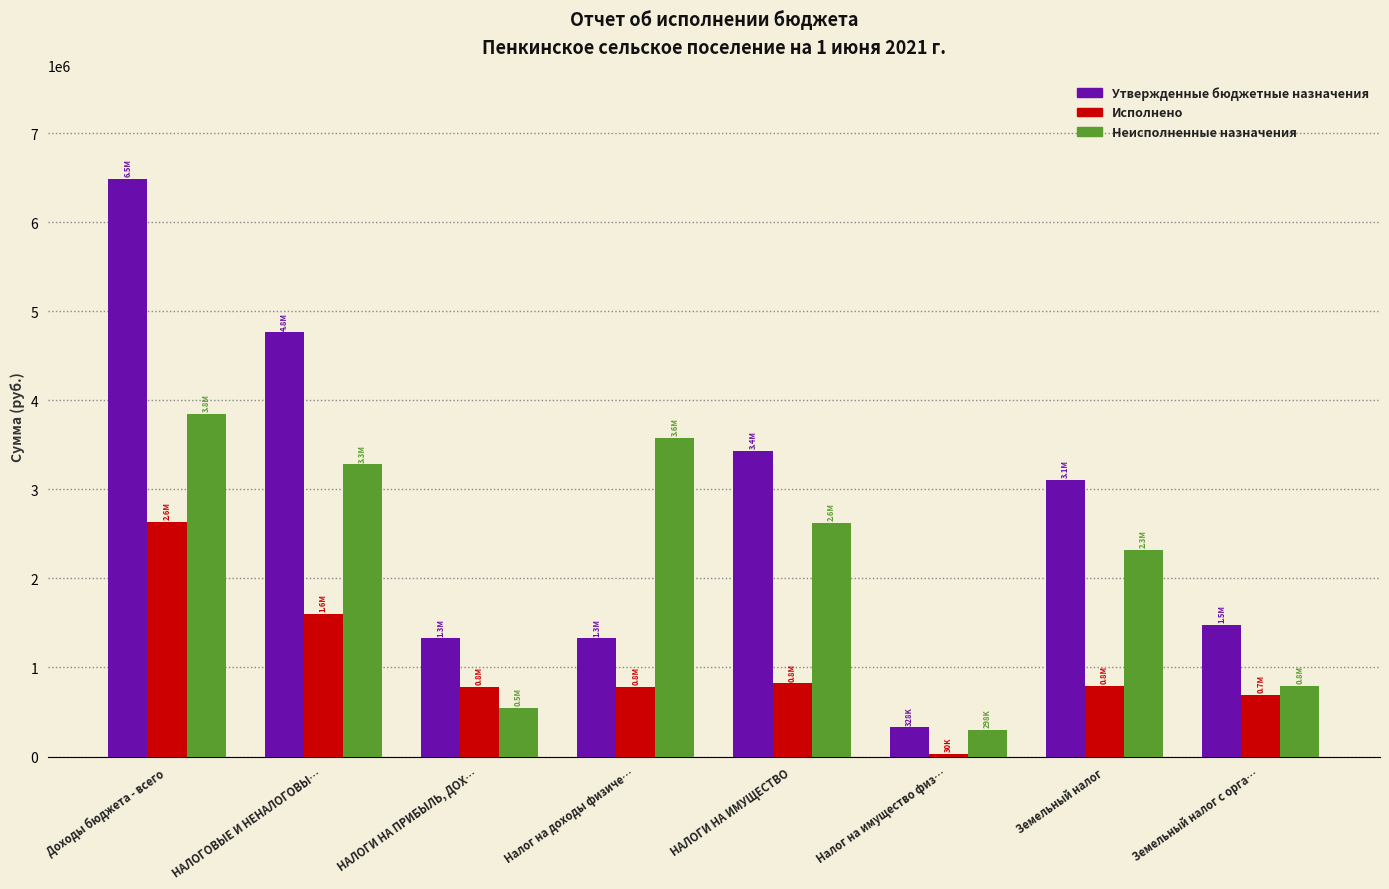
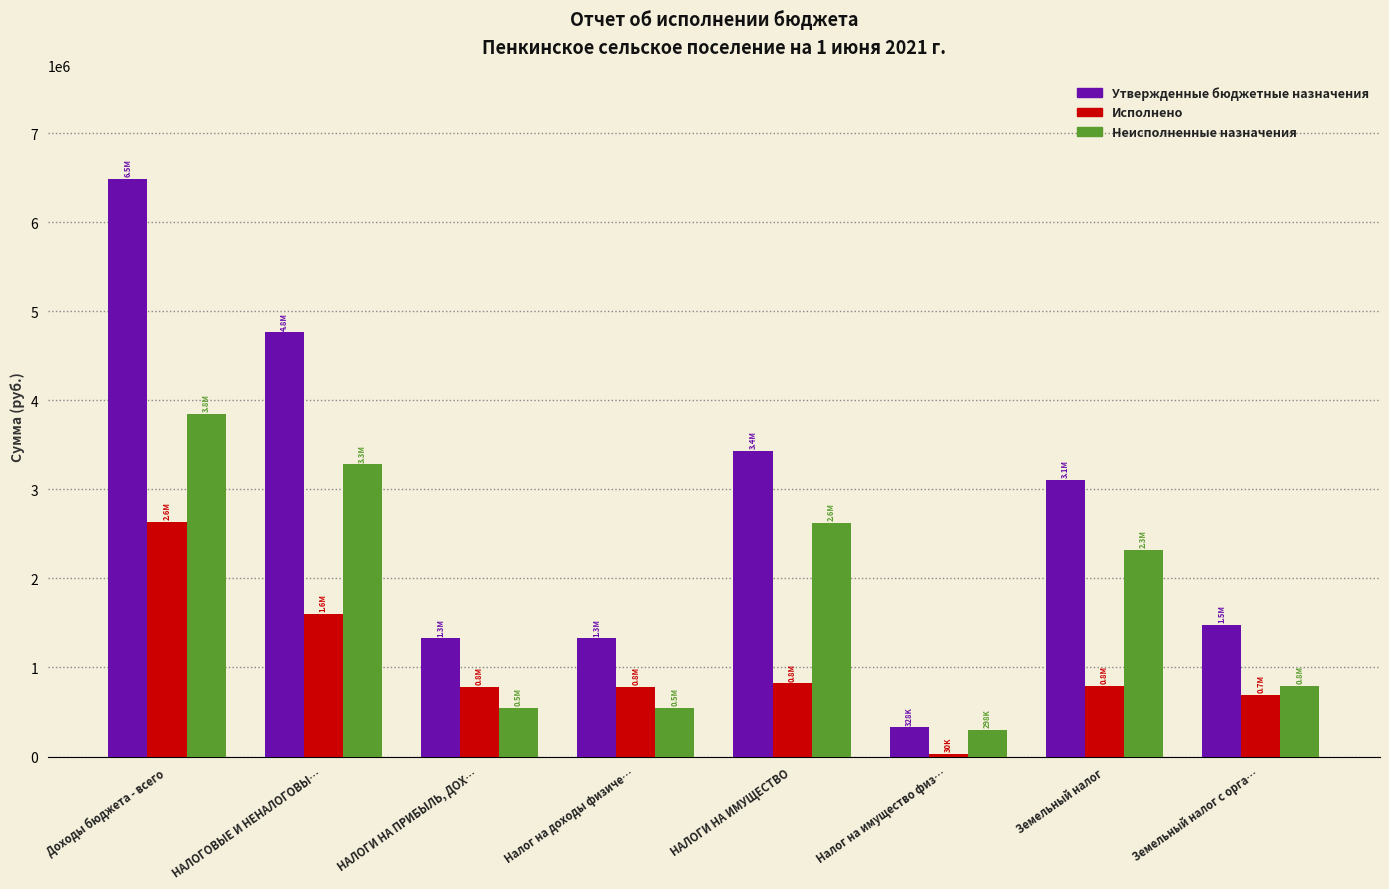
Неисполненные назначения, Налог на доходы физиче…: 3.6M -> 0.5M
